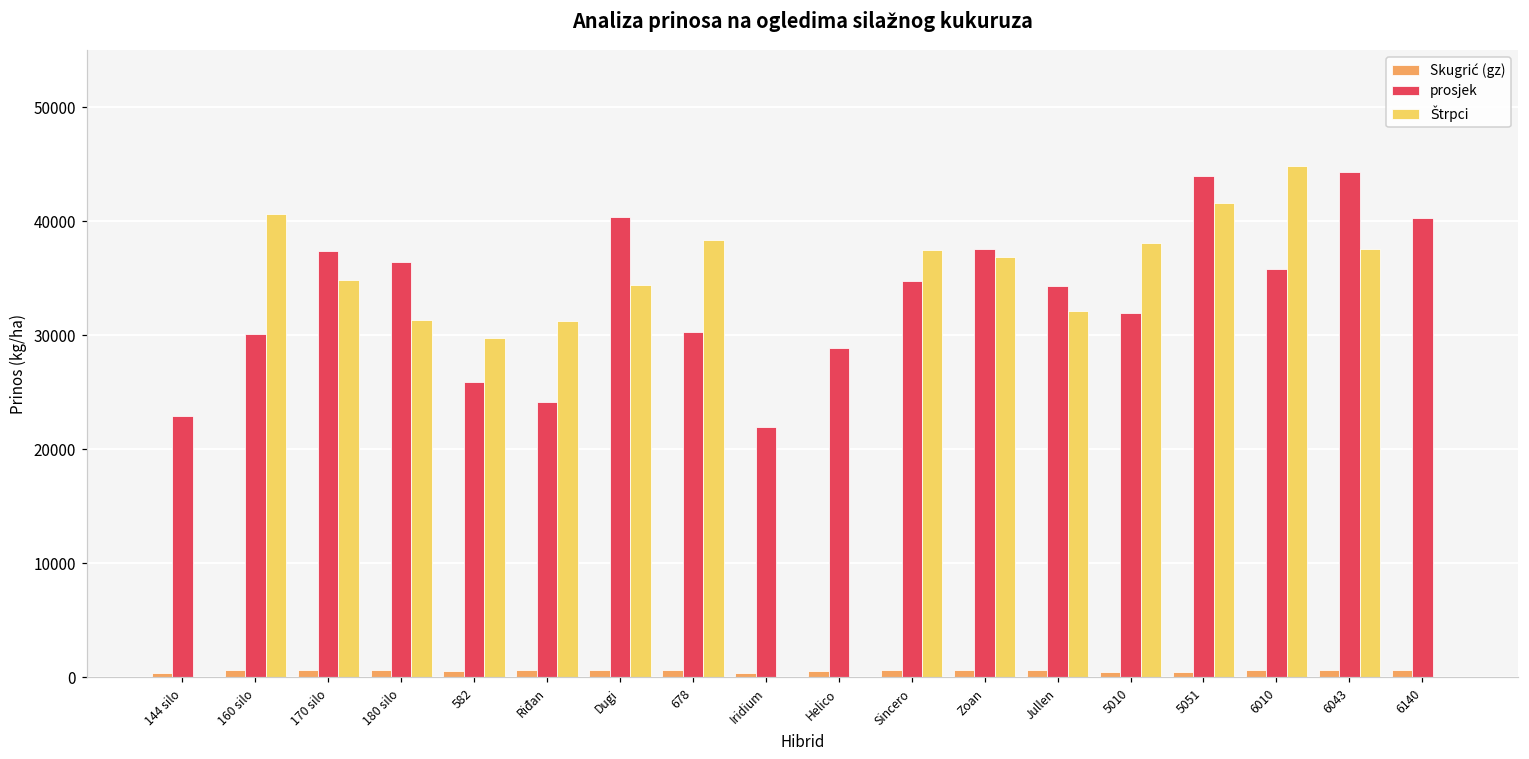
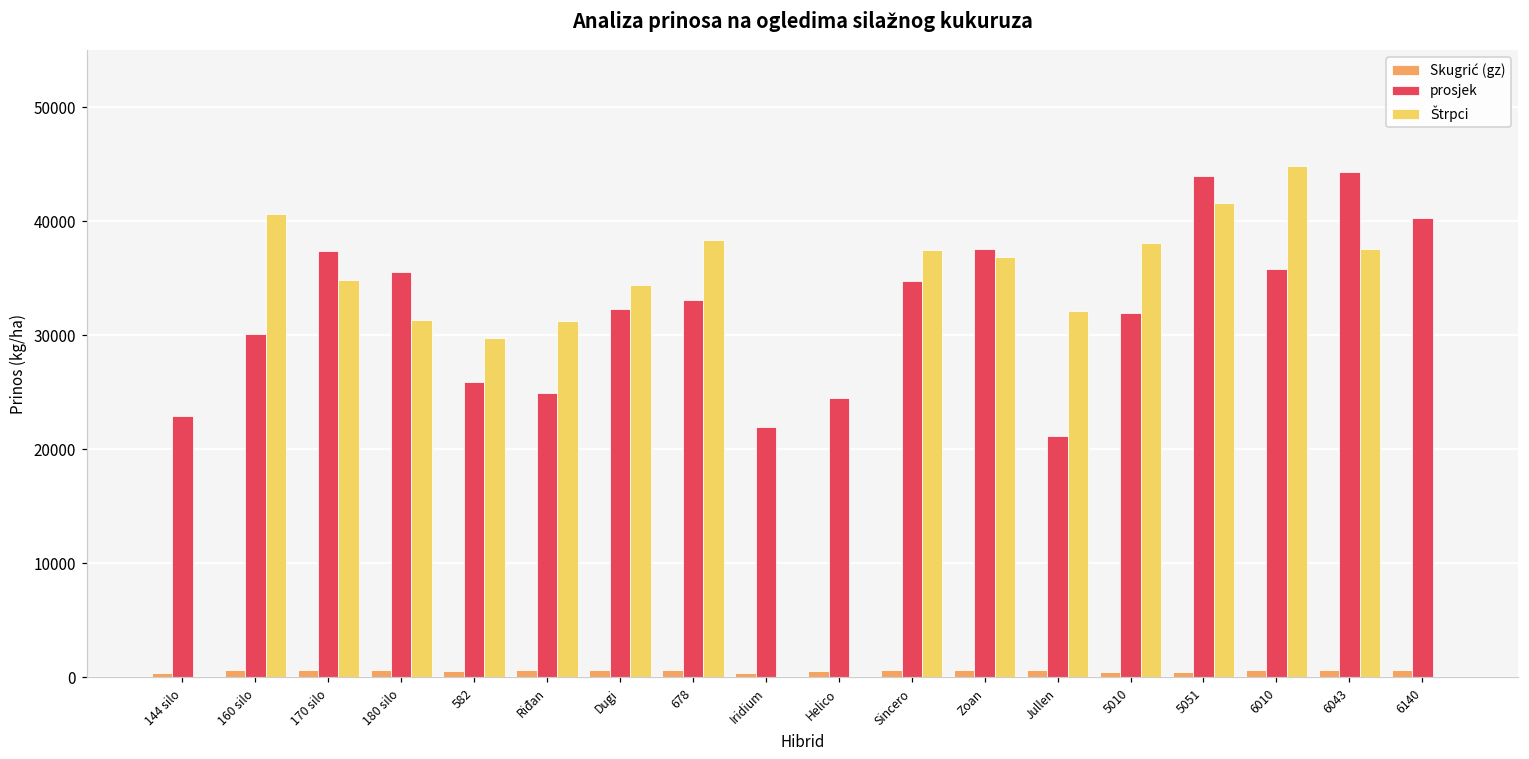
prosjek, 180 silo: 36500 -> 35500
prosjek, Riđan: 24200 -> 25000
prosjek, Dugi: 40300 -> 32300
prosjek, 678: 30300 -> 33100
prosjek, Helico: 28900 -> 24500
prosjek, Jullen: 34300 -> 21200
